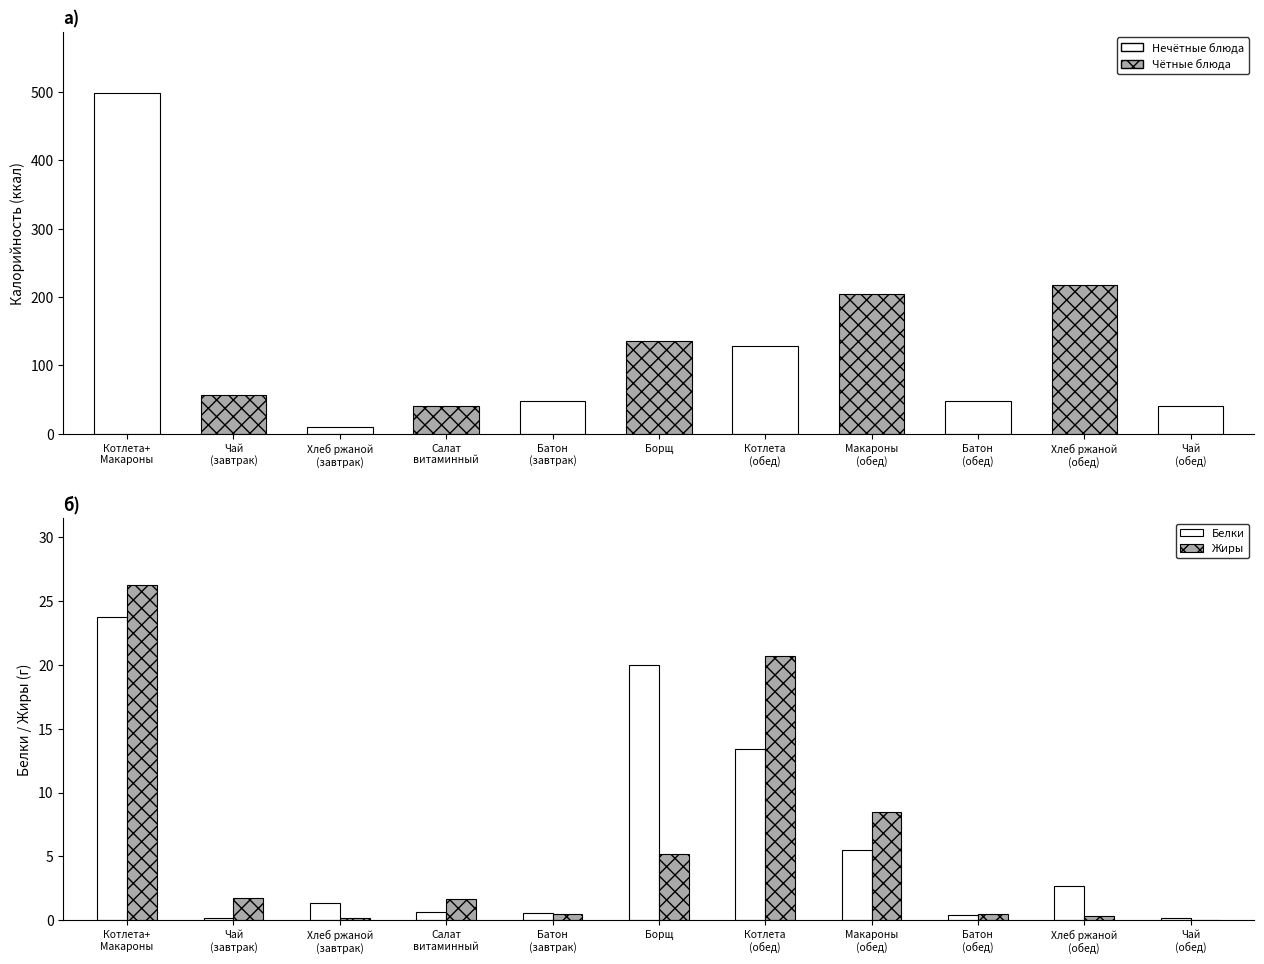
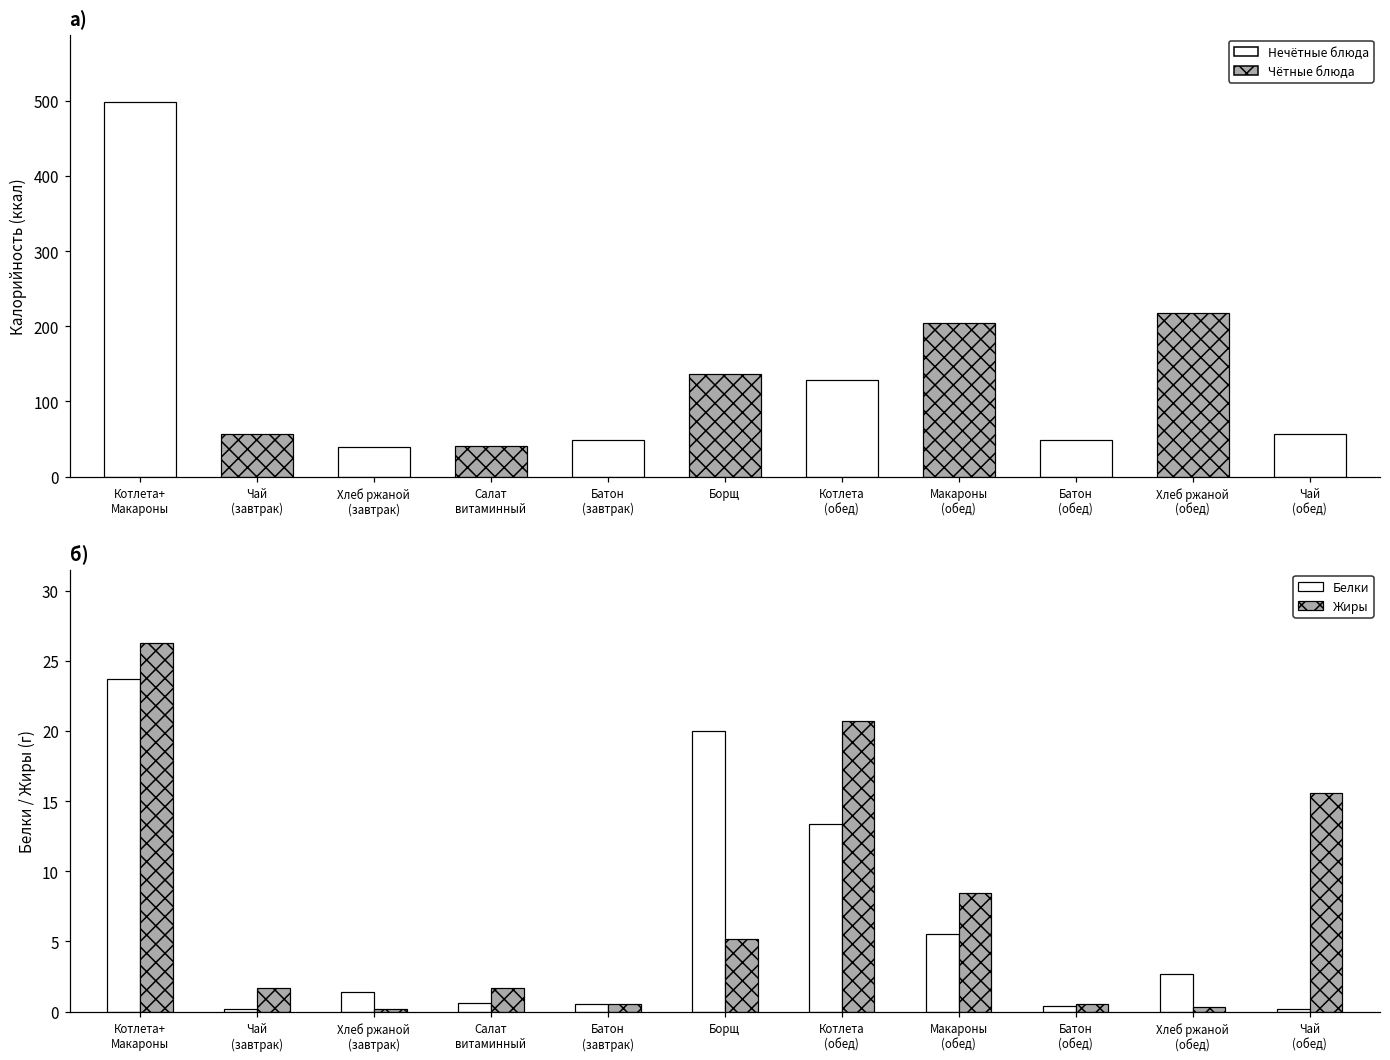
а), Хлеб ржаной (завтрак): 10 -> 40
а), Чай (обед): 40 -> 60
б), Жиры, Чай (обед): 0.0 -> 15.6
